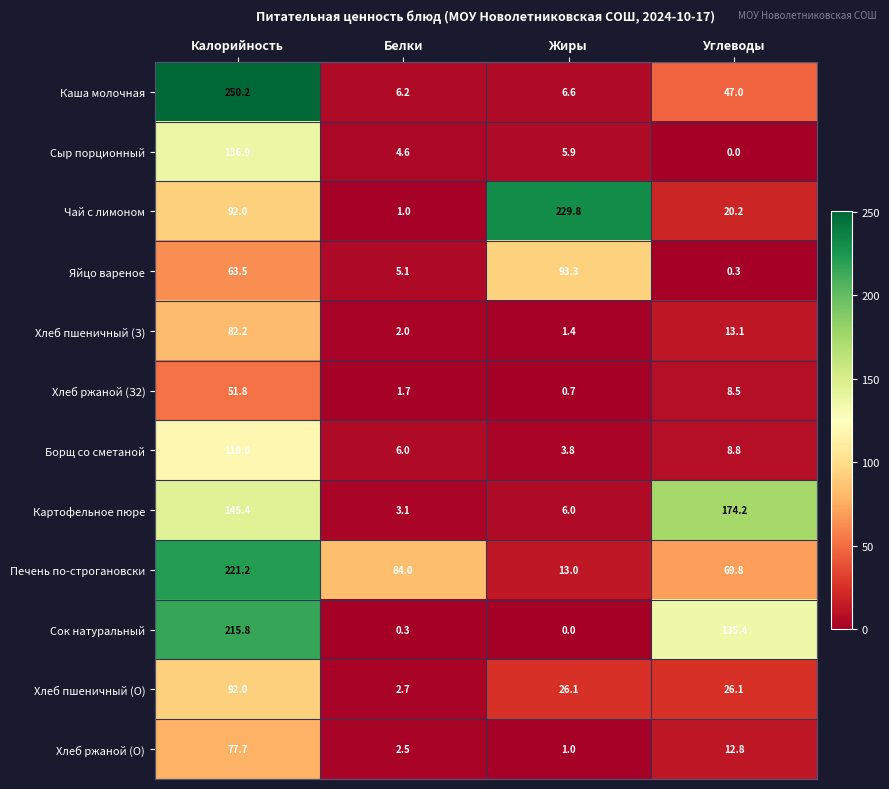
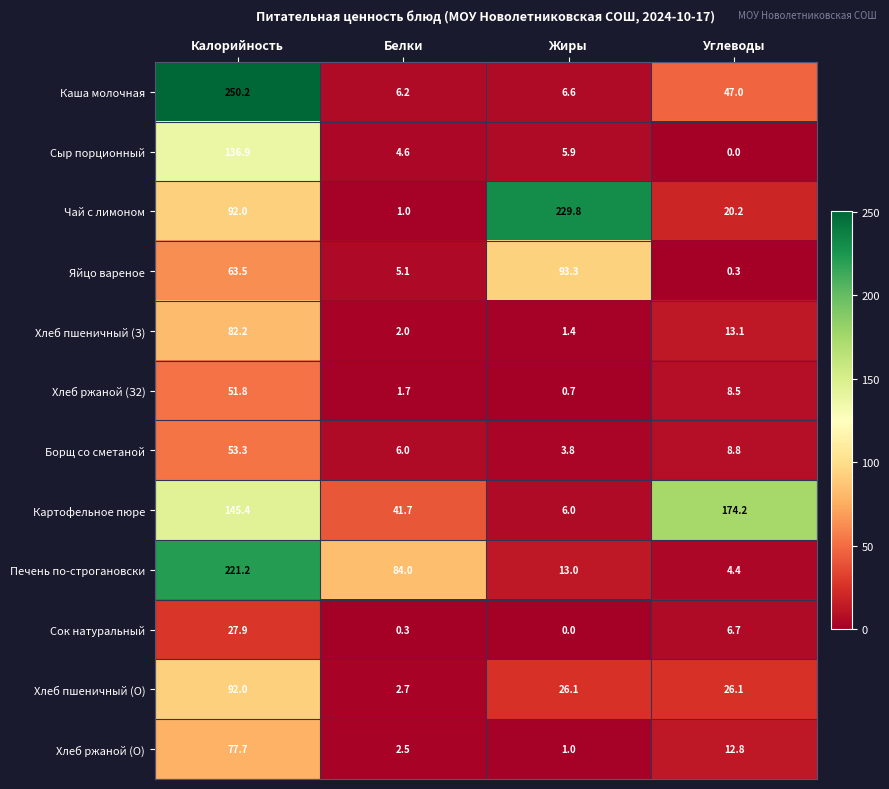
Борщ со сметаной, Калорийность: 119.0 -> 53.3
Картофельное пюре, Белки: 3.1 -> 41.7
Печень по-строгановски, Углеводы: 69.8 -> 4.4
Сок натуральный, Калорийность: 215.8 -> 27.9
Сок натуральный, Углеводы: 135.4 -> 6.7
